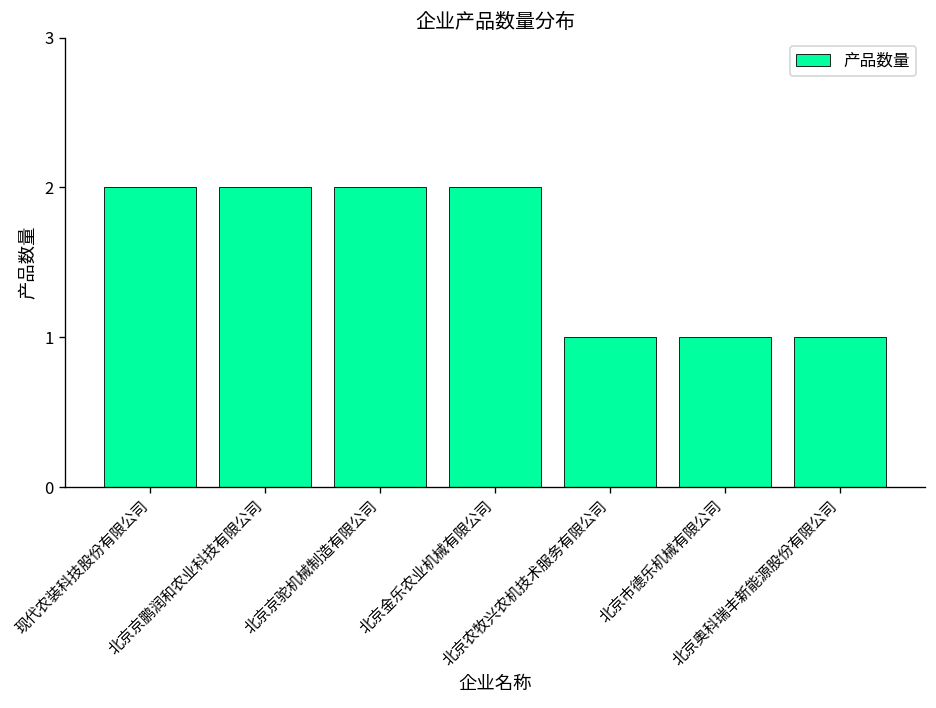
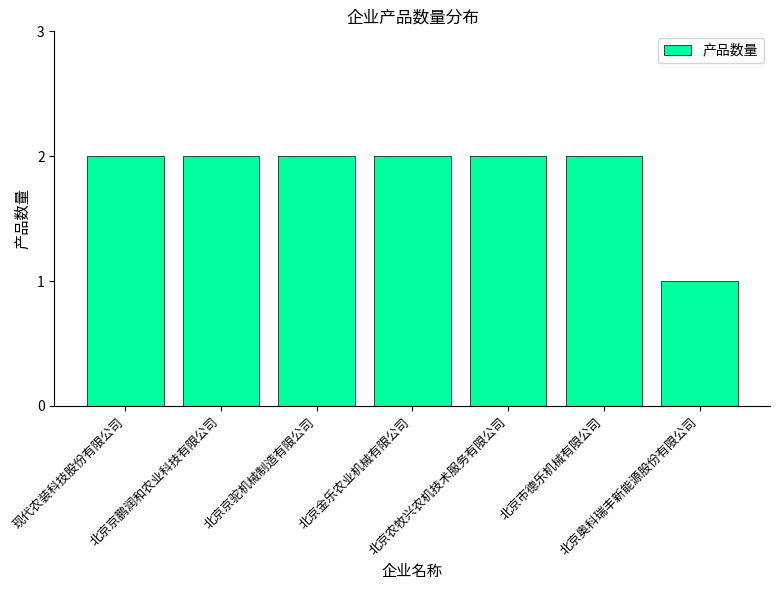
北京农牧兴农机技术服务有限公司: 1 -> 2
北京市德乐机械有限公司: 1 -> 2
